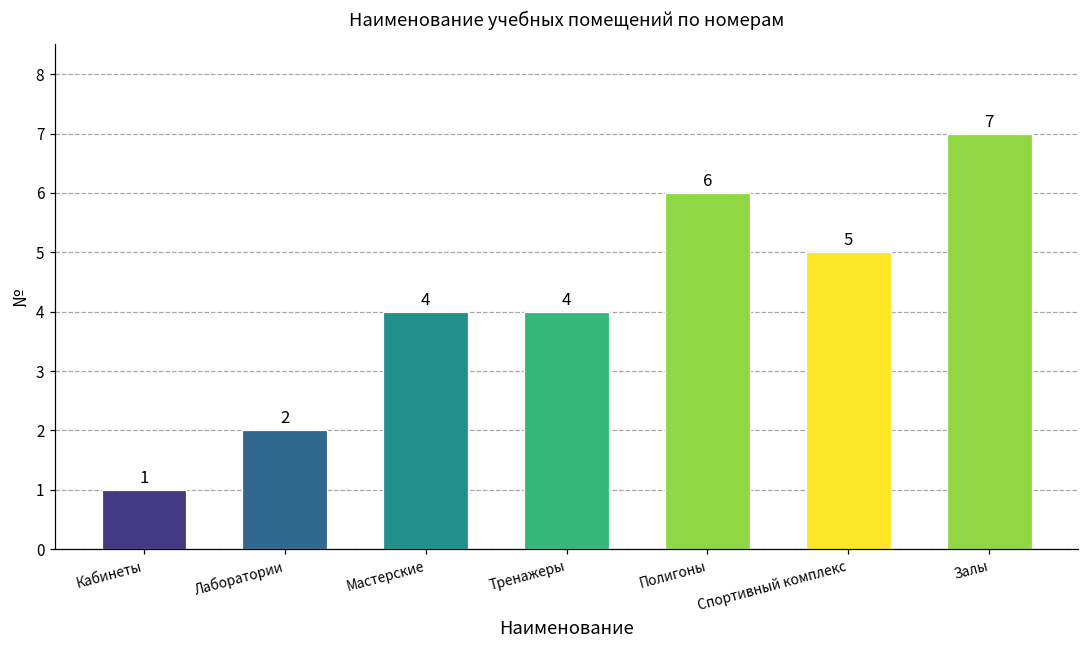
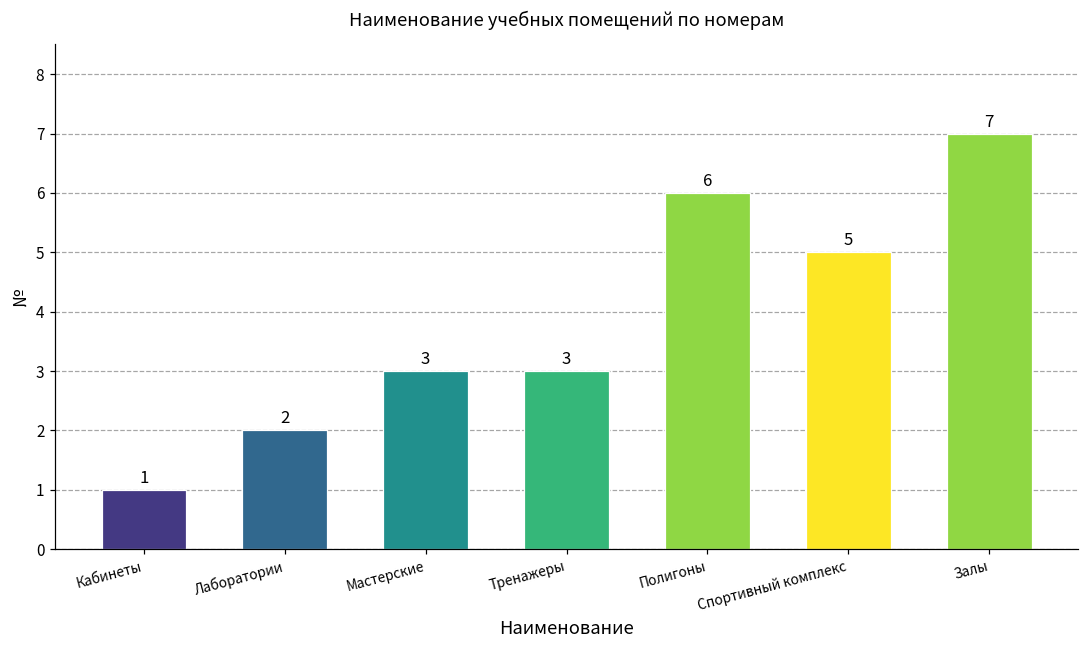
Мастерские: 4 -> 3
Тренажеры: 4 -> 3
